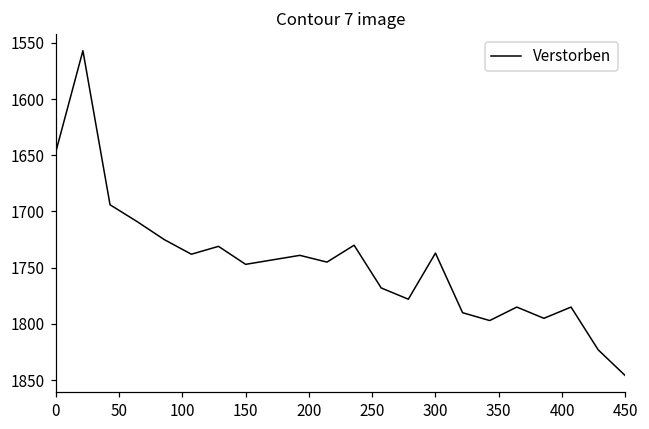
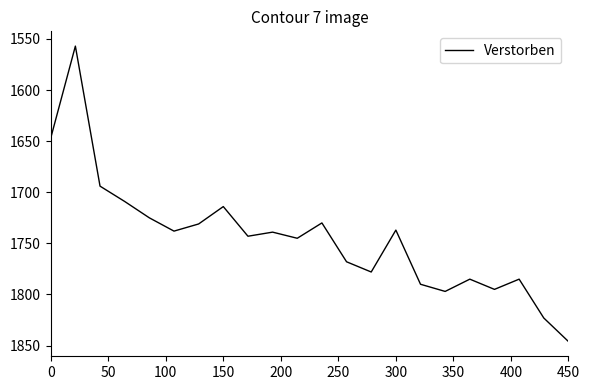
150: 1747 -> 1714
